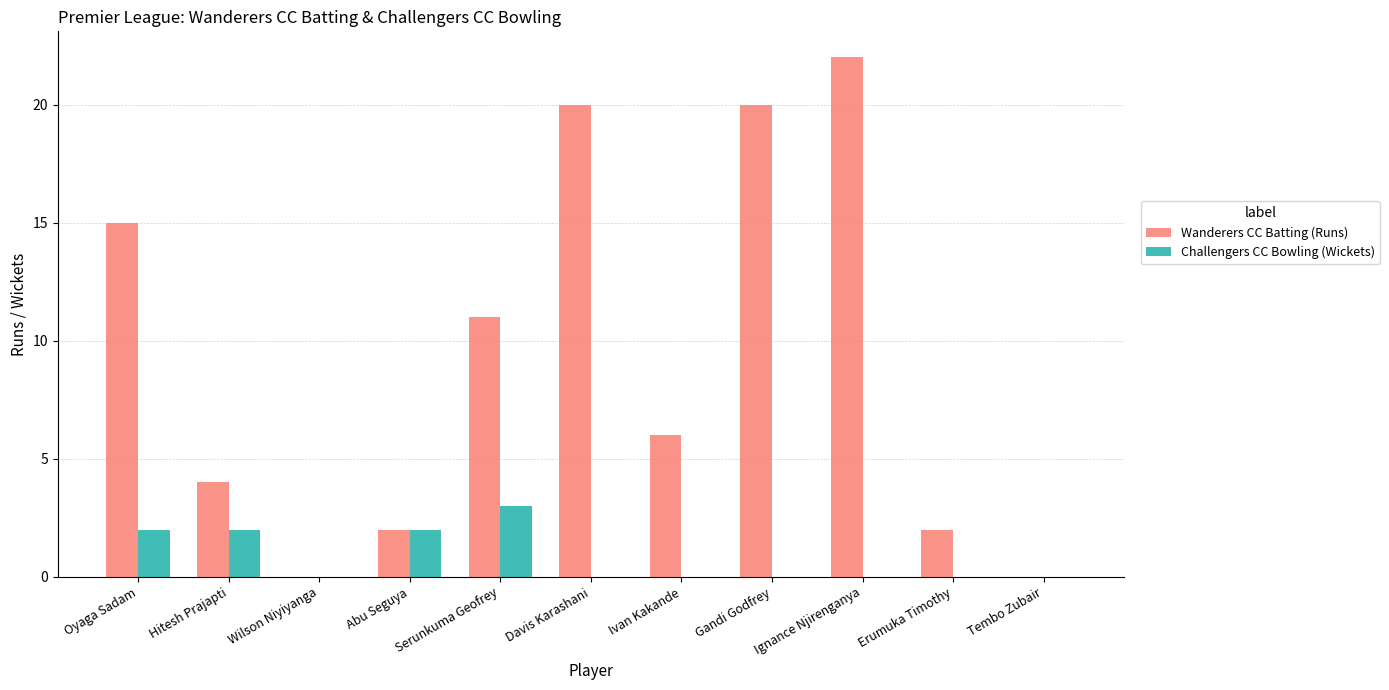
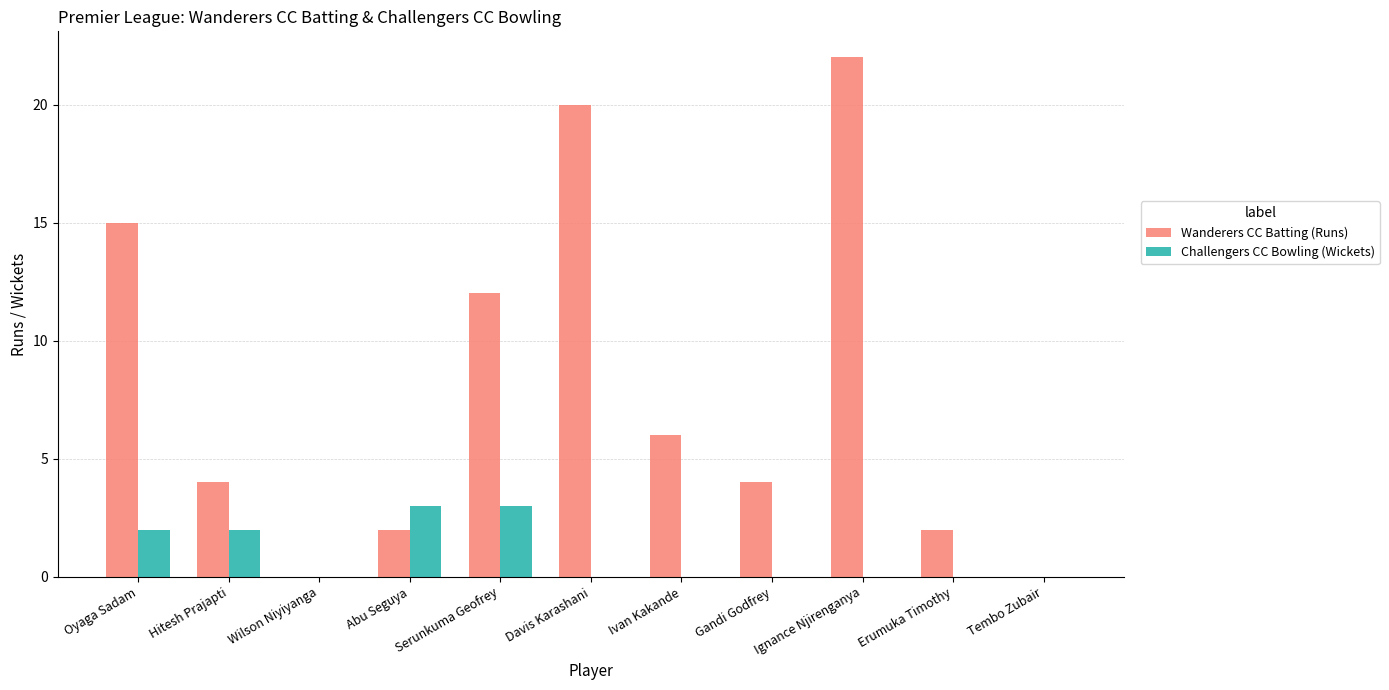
Challengers CC Bowling (Wickets), Abu Seguya: 2 -> 3
Wanderers CC Batting (Runs), Serunkuma Geofrey: 11 -> 12
Wanderers CC Batting (Runs), Gandi Godfrey: 20 -> 4
